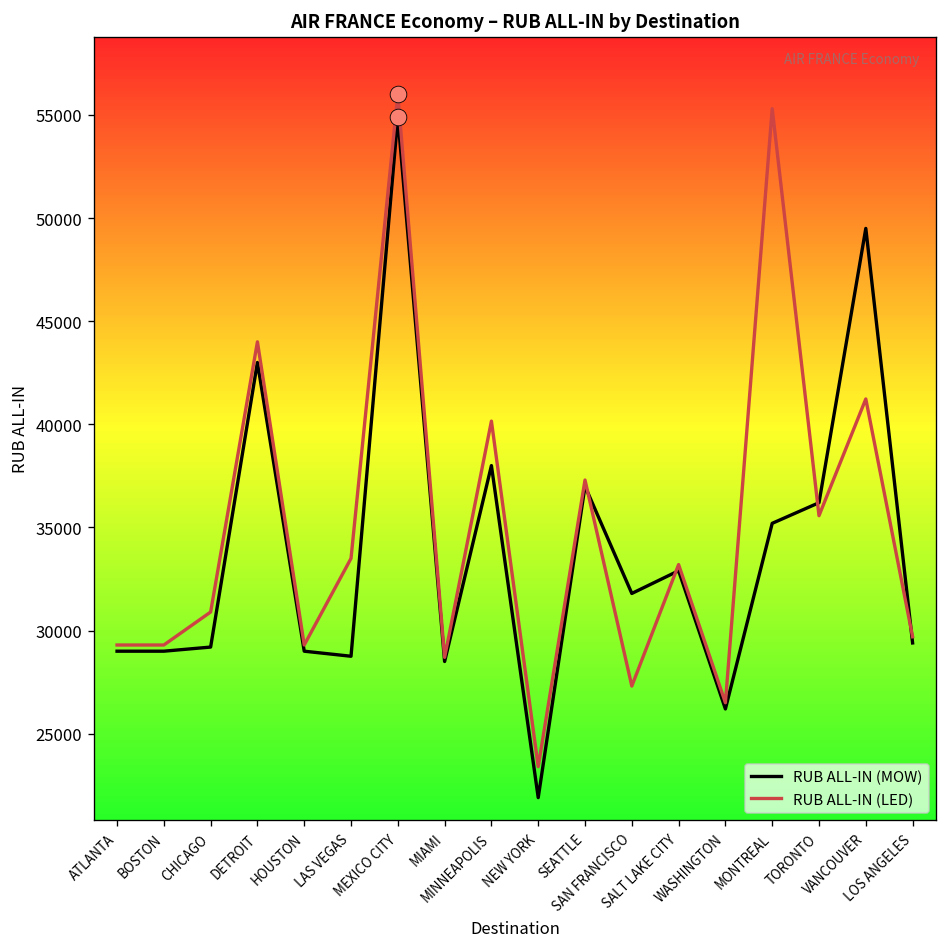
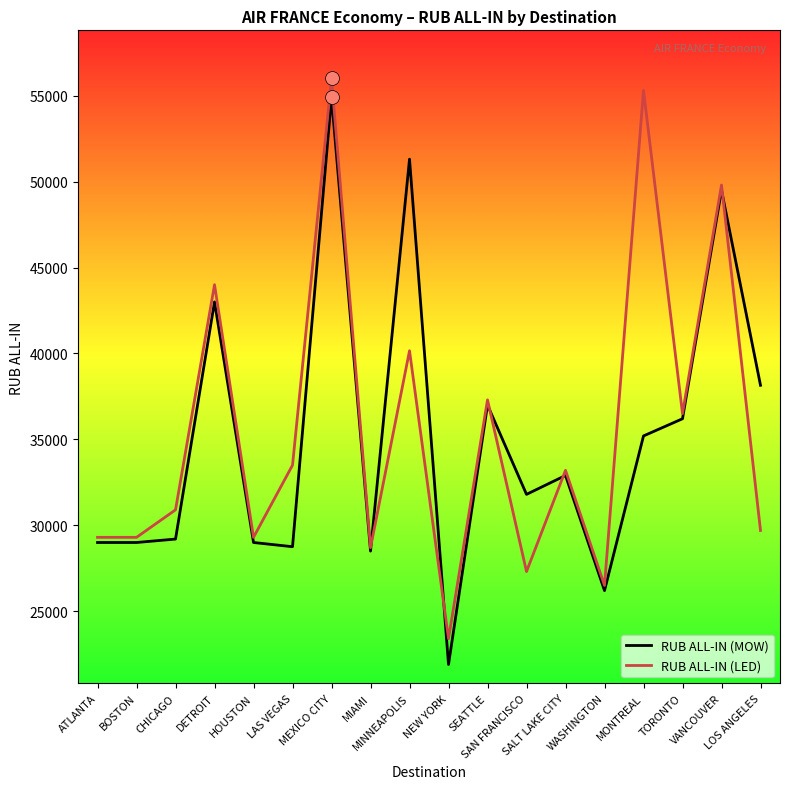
RUB ALL-IN (MOW), MINNEAPOLIS: 38000 -> 51300
RUB ALL-IN (LED), TORONTO: 35600 -> 36500
RUB ALL-IN (LED), VANCOUVER: 41200 -> 49800
RUB ALL-IN (MOW), LOS ANGELES: 29400 -> 38100
